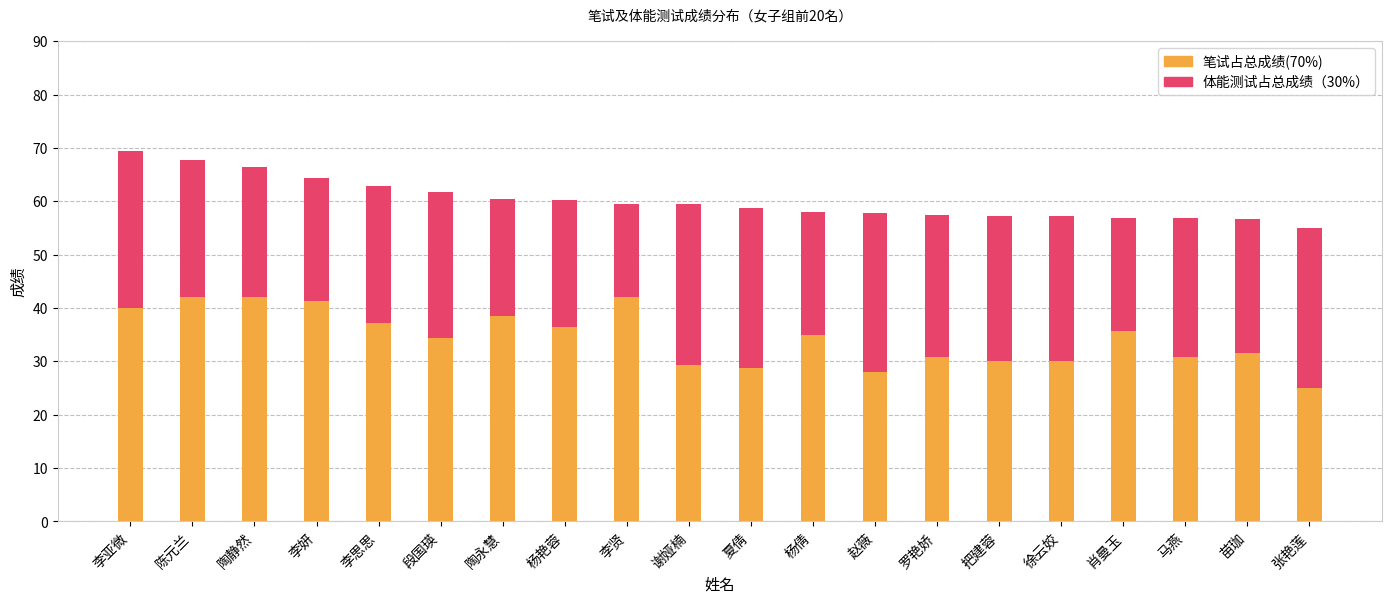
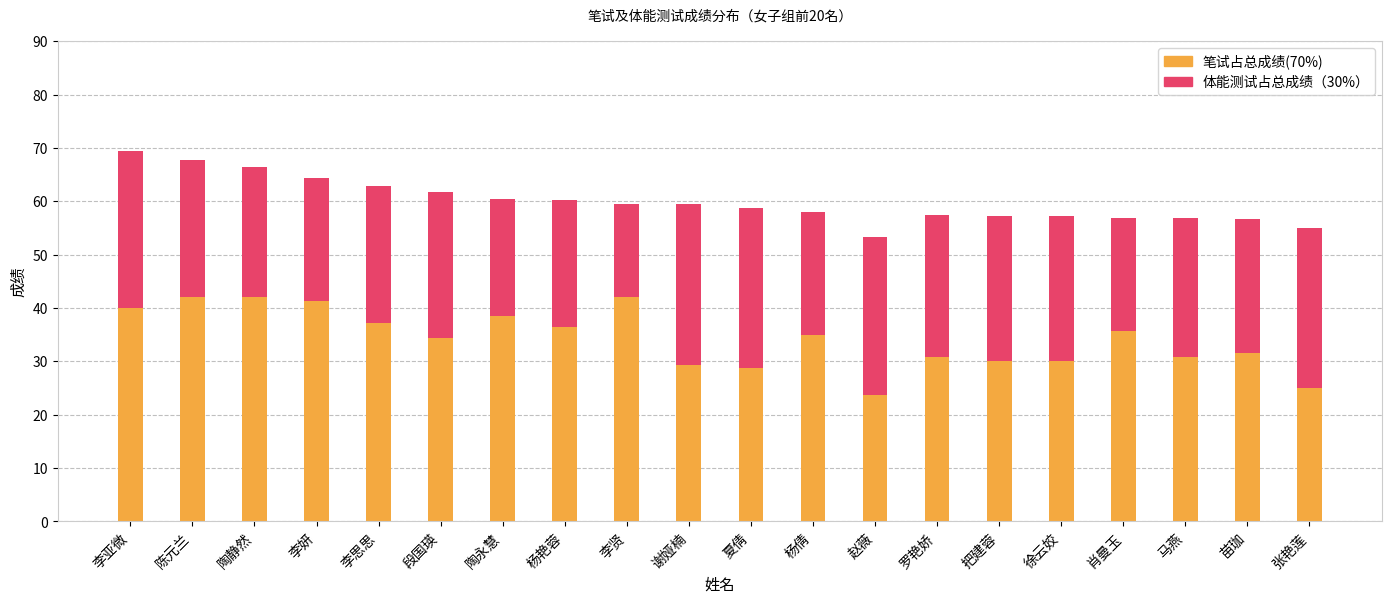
笔试占总成绩(70%), 赵薇: 28 -> 24
